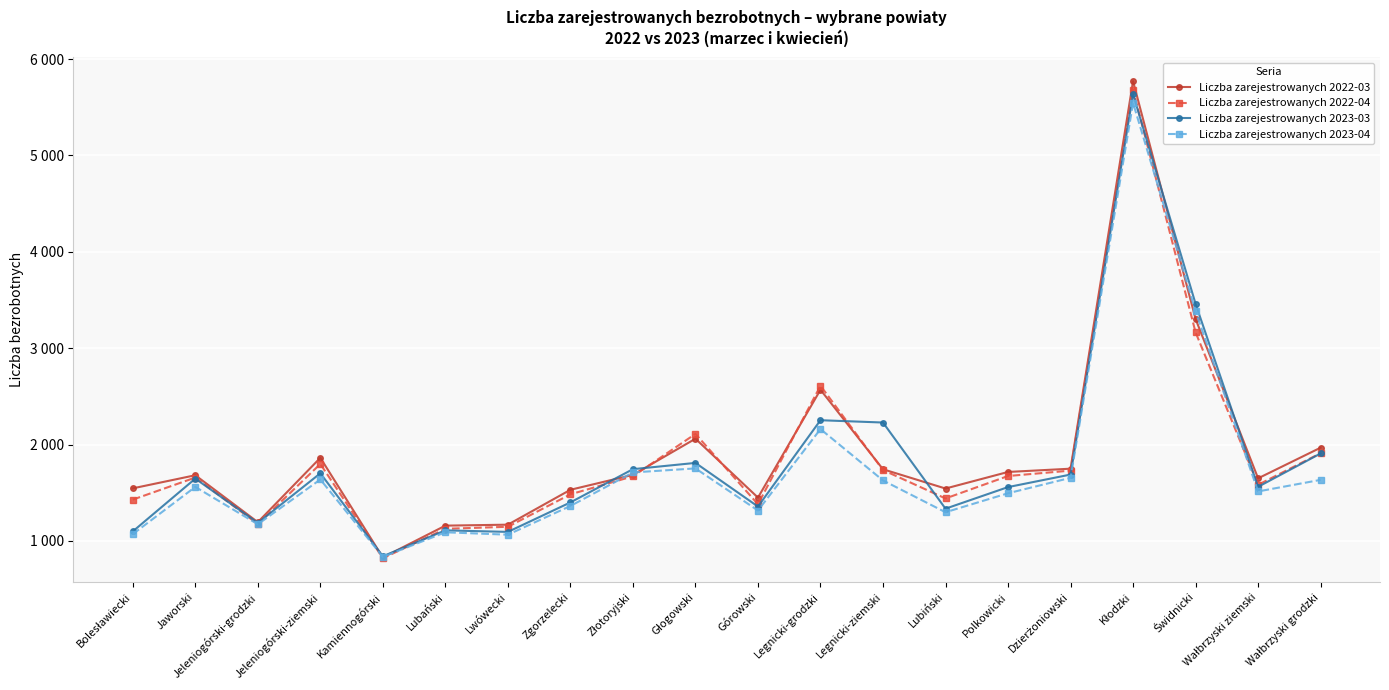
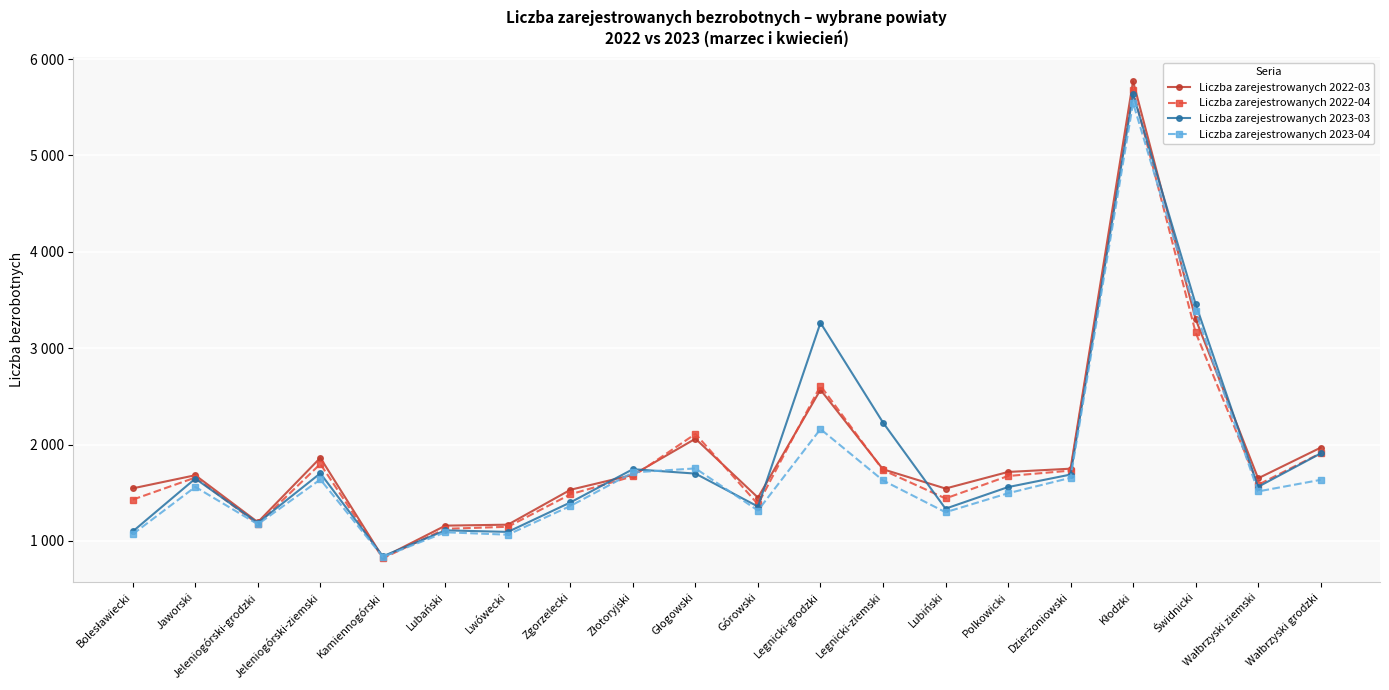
Liczba zarejestrowanych 2023-03, Głogowski: 1800 -> 1700
Liczba zarejestrowanych 2023-03, Legnicki-grodzki: 2300 -> 3300
